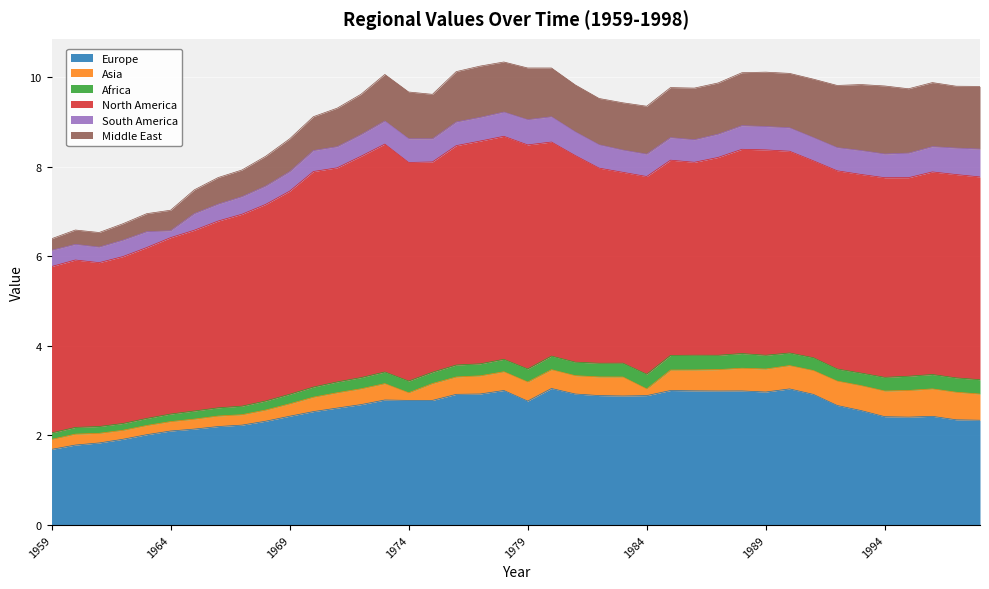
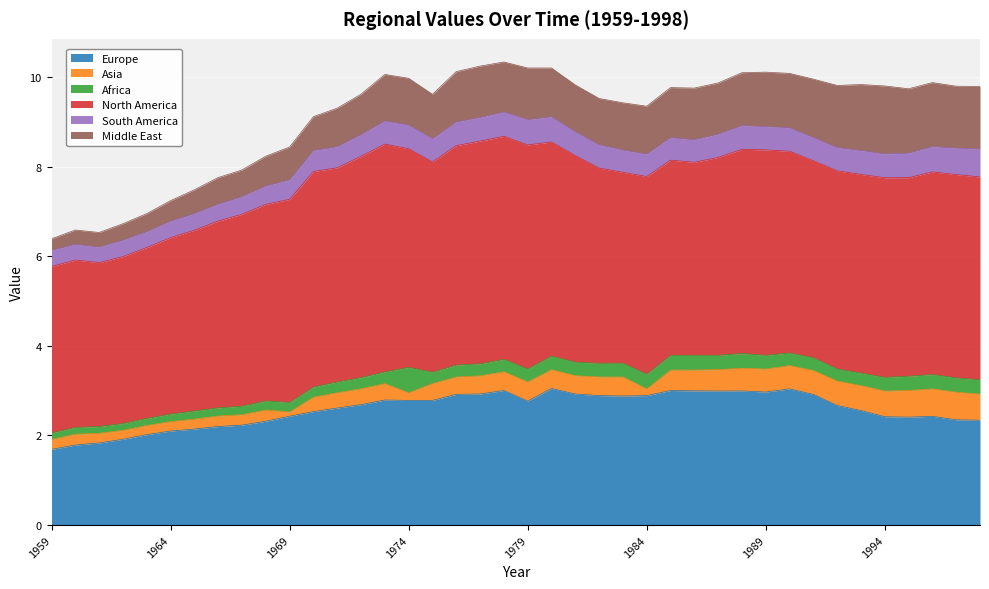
South America, 1964: 0.2 -> 0.4
Asia, 1969: 0.3 -> 0.1
Africa, 1974: 0.3 -> 0.6
